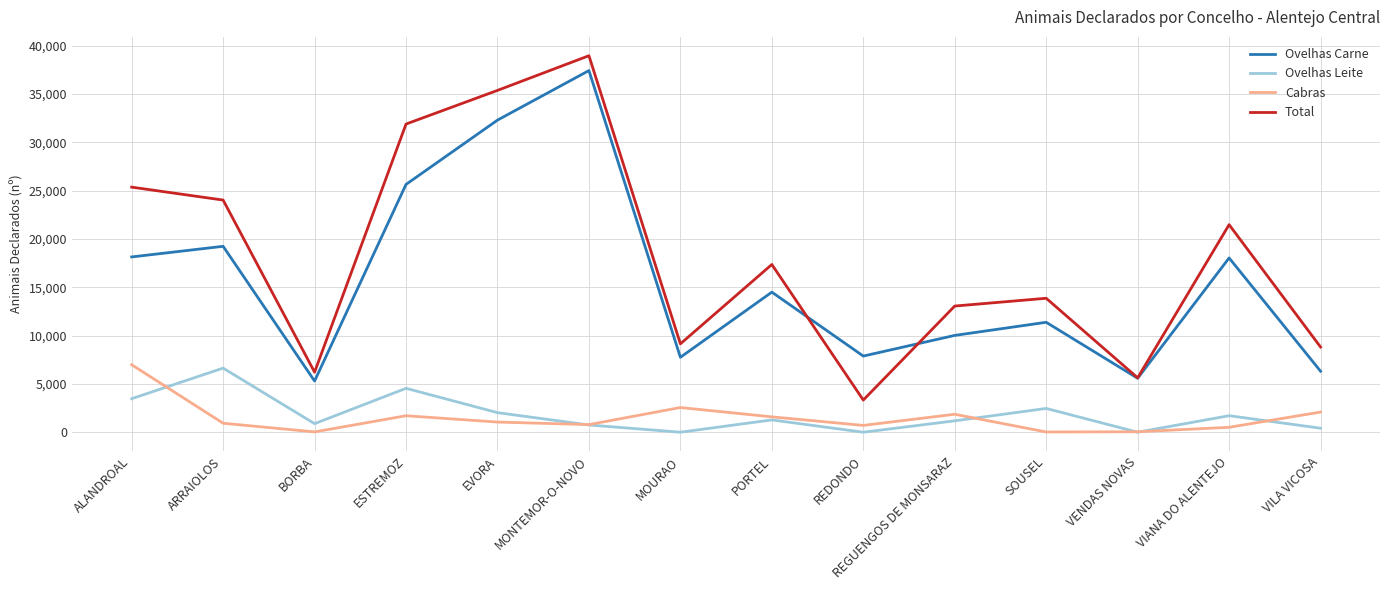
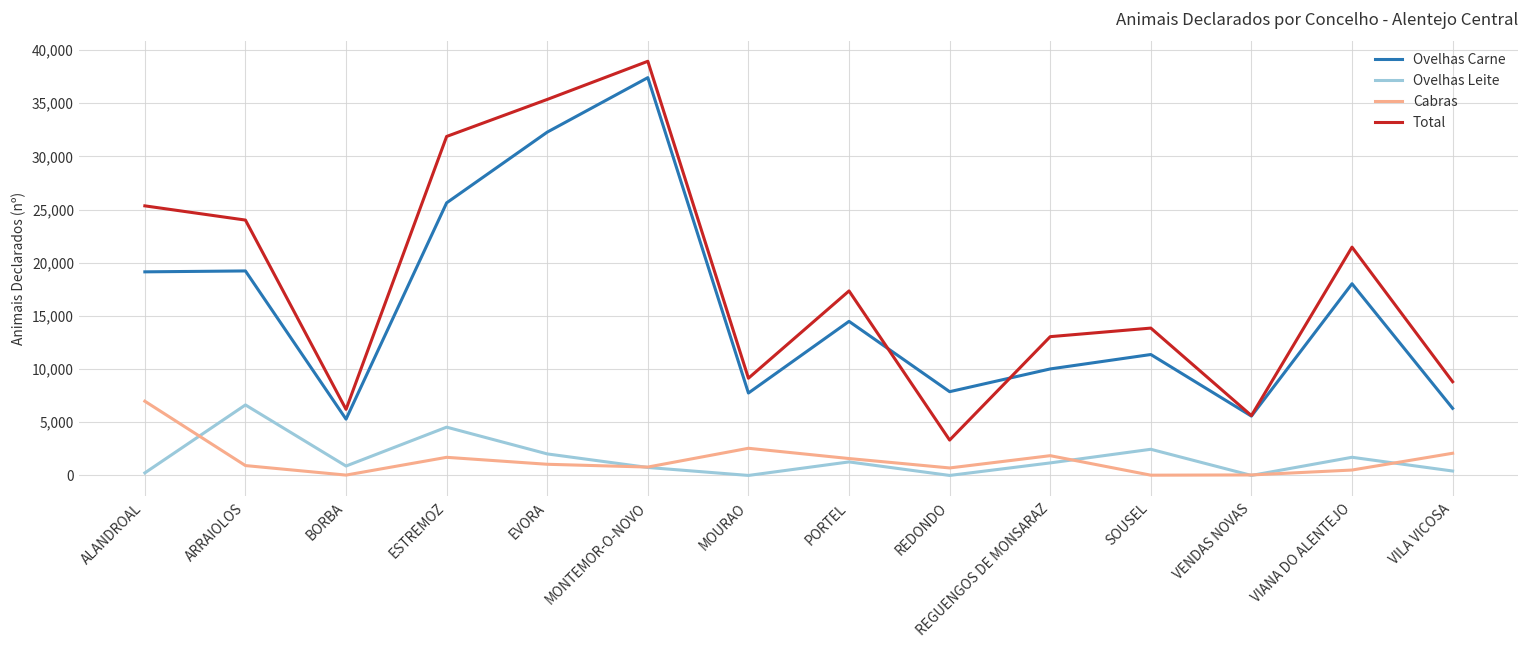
Ovelhas Carne, ALANDROAL: 18,000 -> 19,000
Ovelhas Leite, ALANDROAL: 3,000 -> 0
